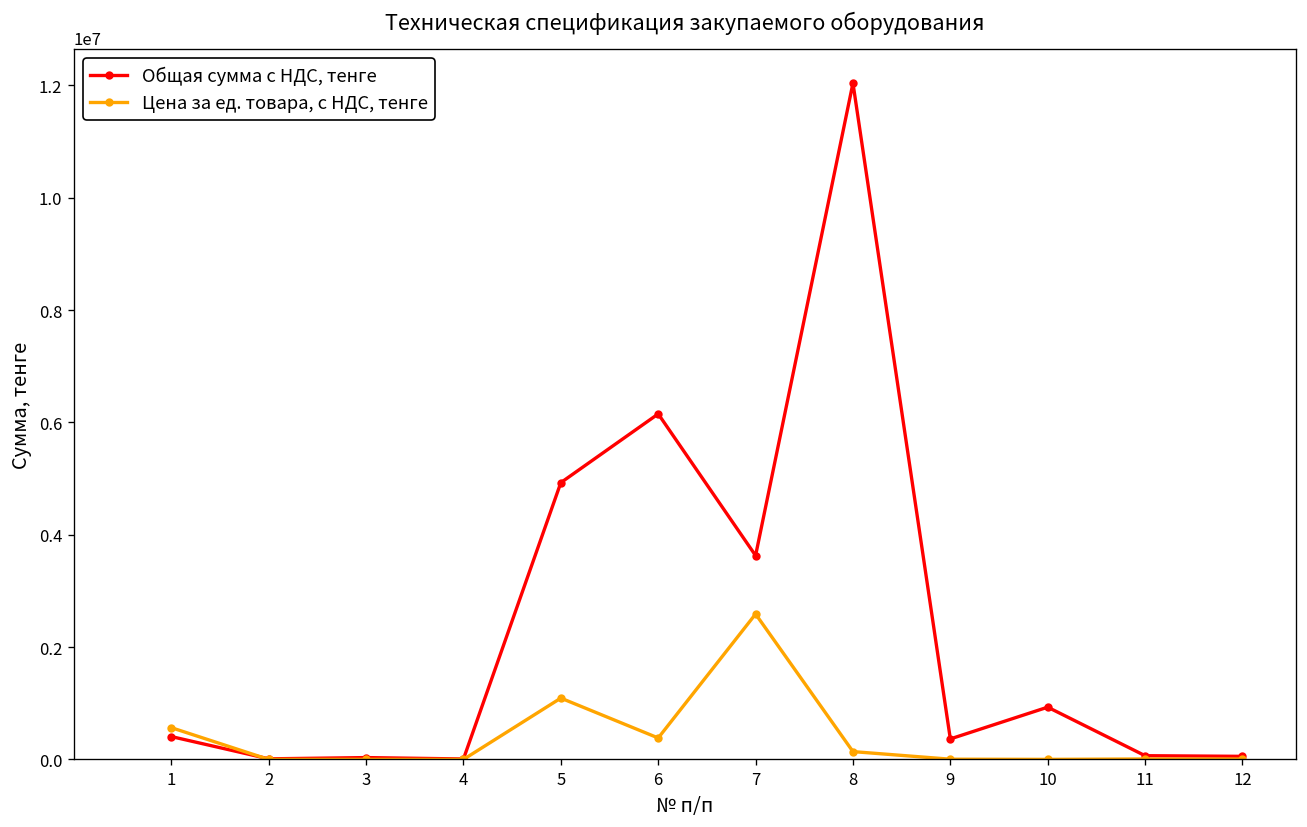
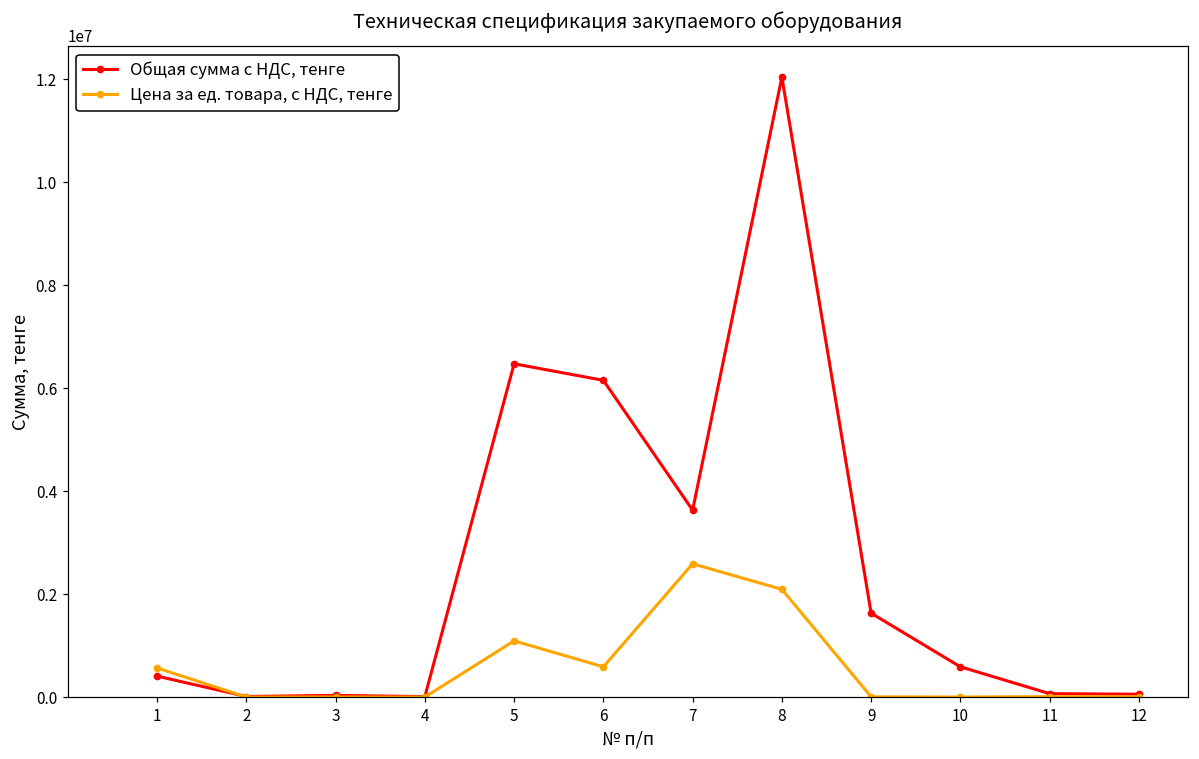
Общая сумма с НДС, тенге, 5: 4900000 -> 6500000
Цена за ед. товара, с НДС, тенге, 6: 400000 -> 600000
Цена за ед. товара, с НДС, тенге, 8: 100000 -> 2100000
Общая сумма с НДС, тенге, 9: 400000 -> 1600000
Общая сумма с НДС, тенге, 10: 900000 -> 600000
